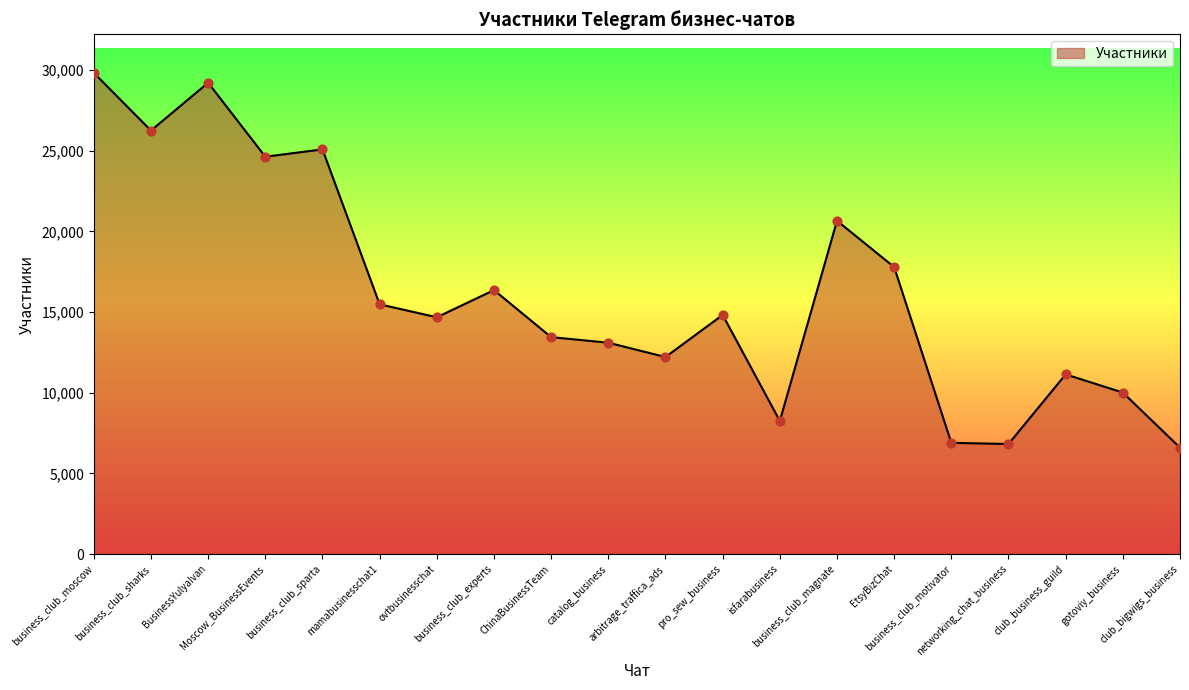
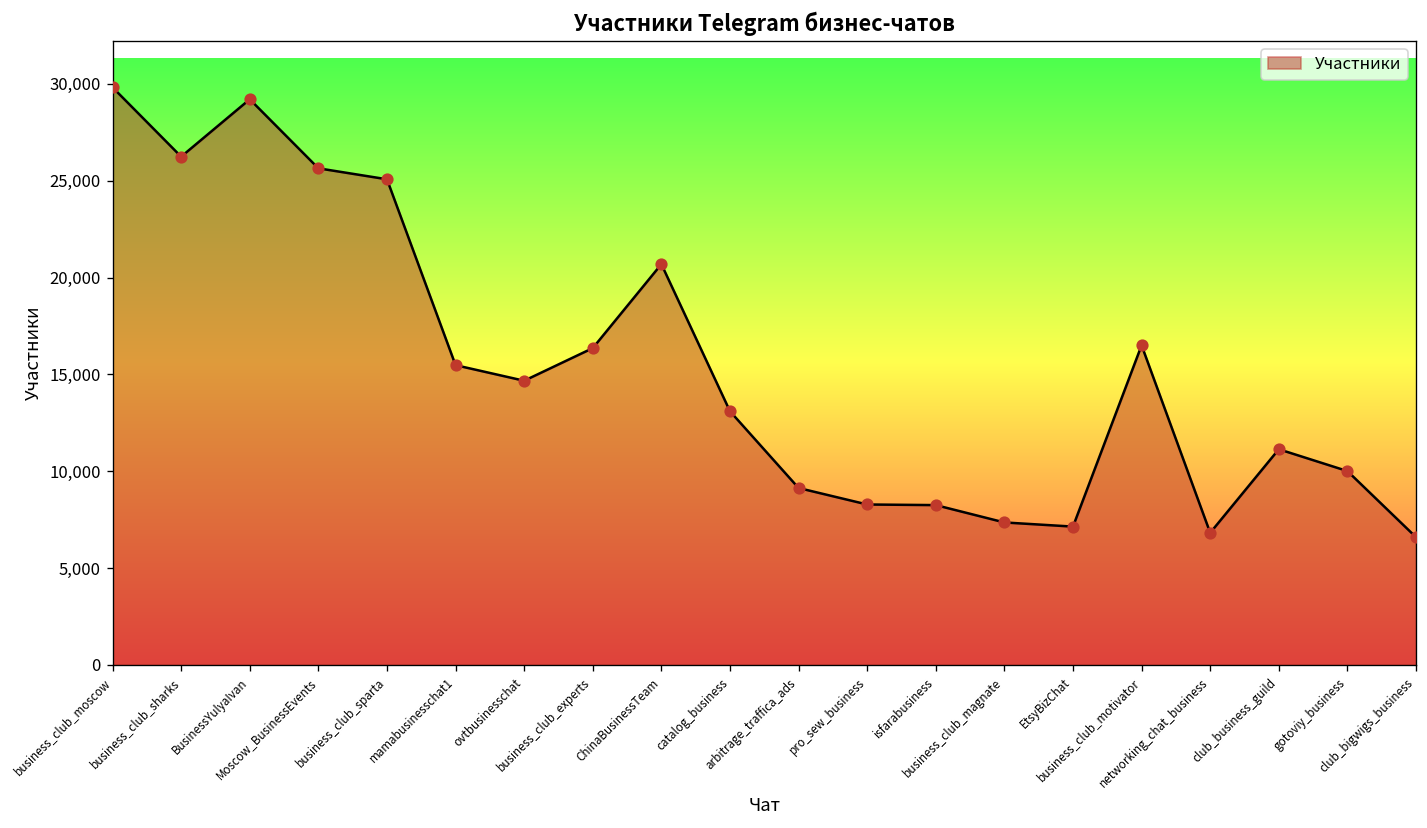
Moscow_BusinessEvents: 24,600 -> 25,600
ChinaBusinessTeam: 13,400 -> 20,700
arbitrage_traffica_ads: 12,200 -> 9,100
pro_sew_business: 14,800 -> 8,300
business_club_magnate: 20,700 -> 7,400
EtsyBizChat: 17,800 -> 7,100
business_club_motivator: 6,900 -> 16,500
